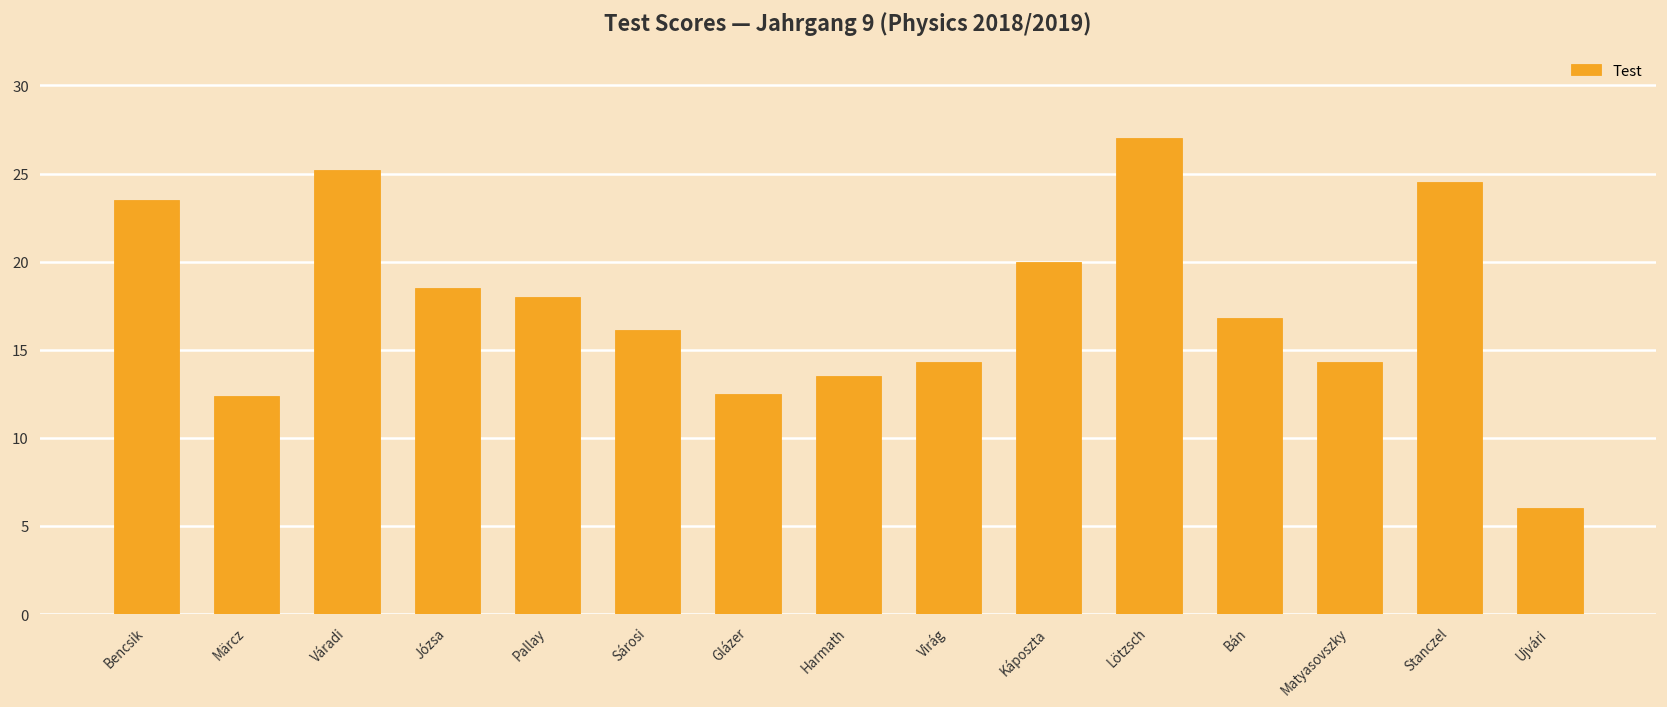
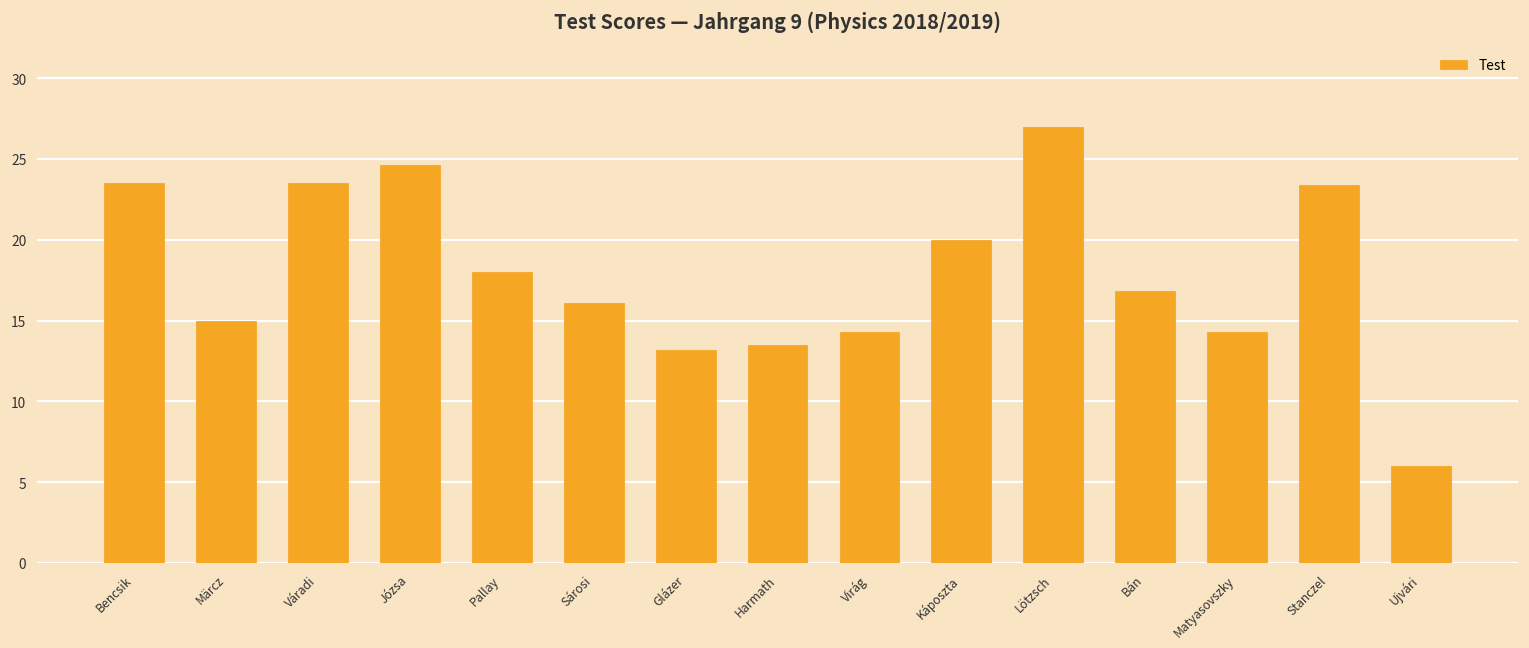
Märcz: 12.4 -> 15.0
Váradi: 25.2 -> 23.5
Józsa: 18.5 -> 24.6
Glázer: 12.5 -> 13.2
Stanczel: 24.5 -> 23.4
